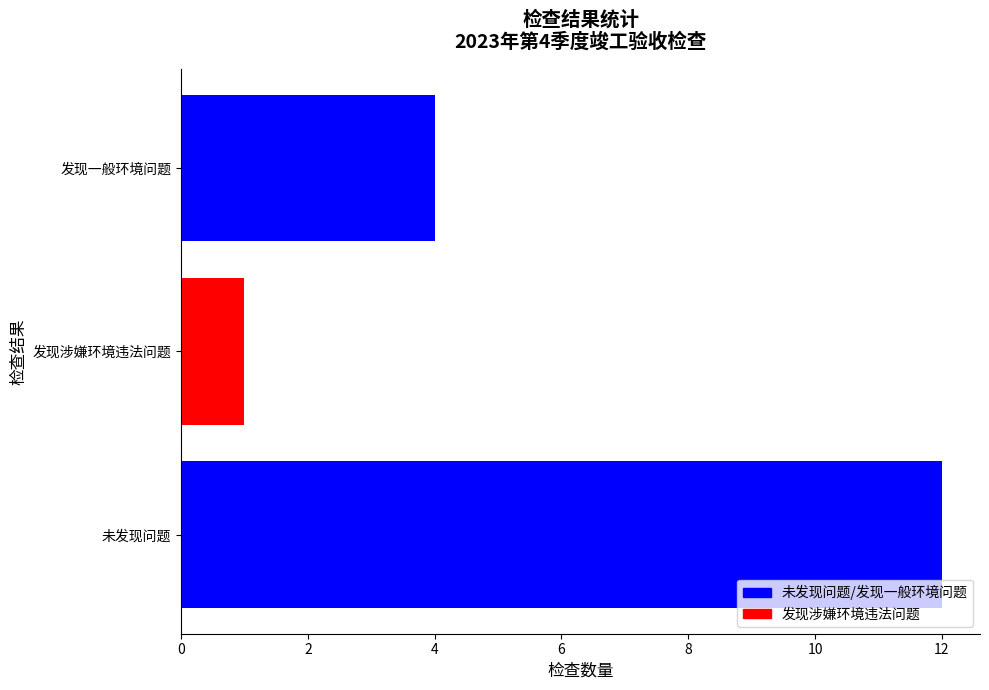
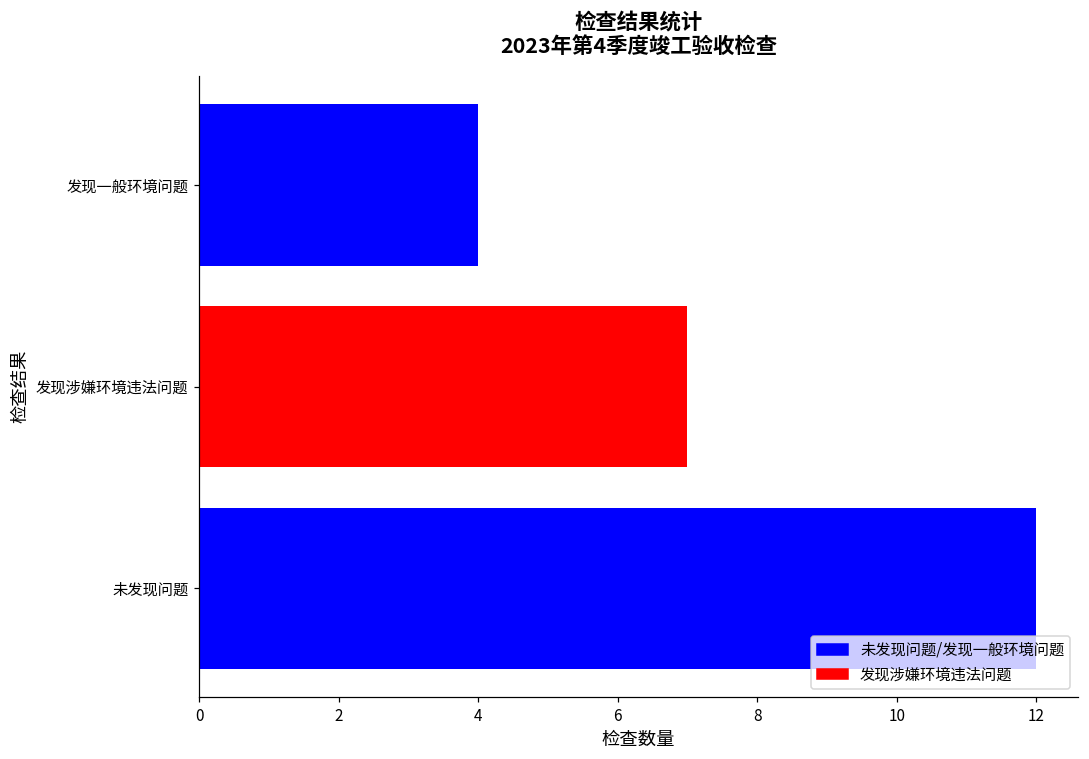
发现涉嫌环境违法问题: 1 -> 7
